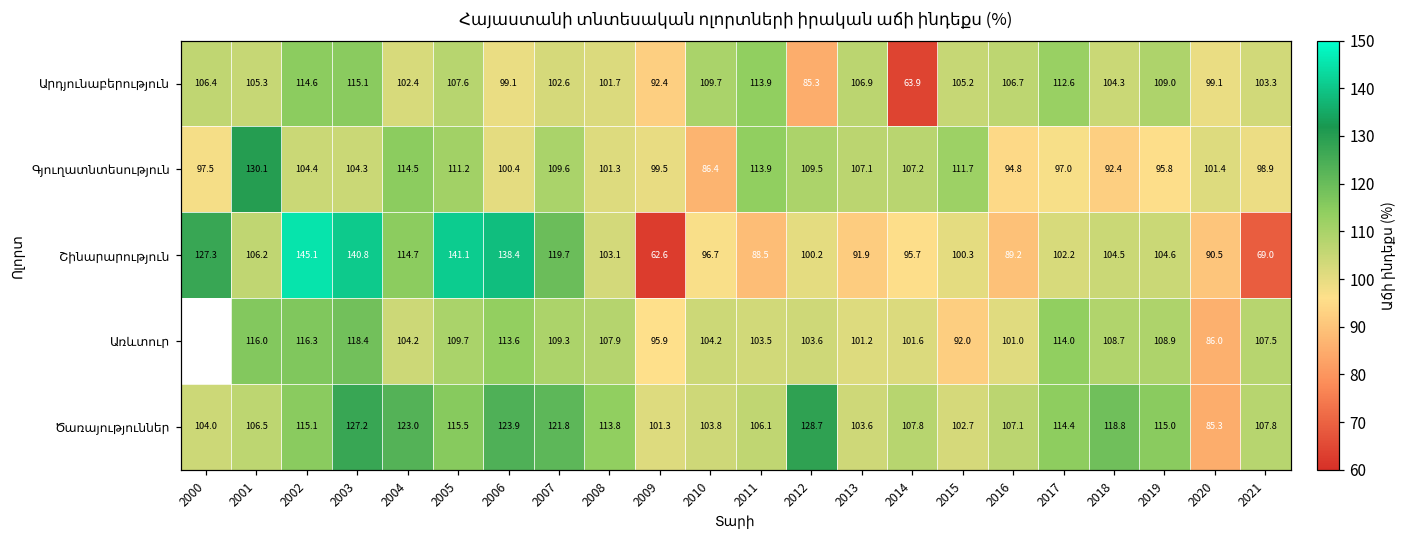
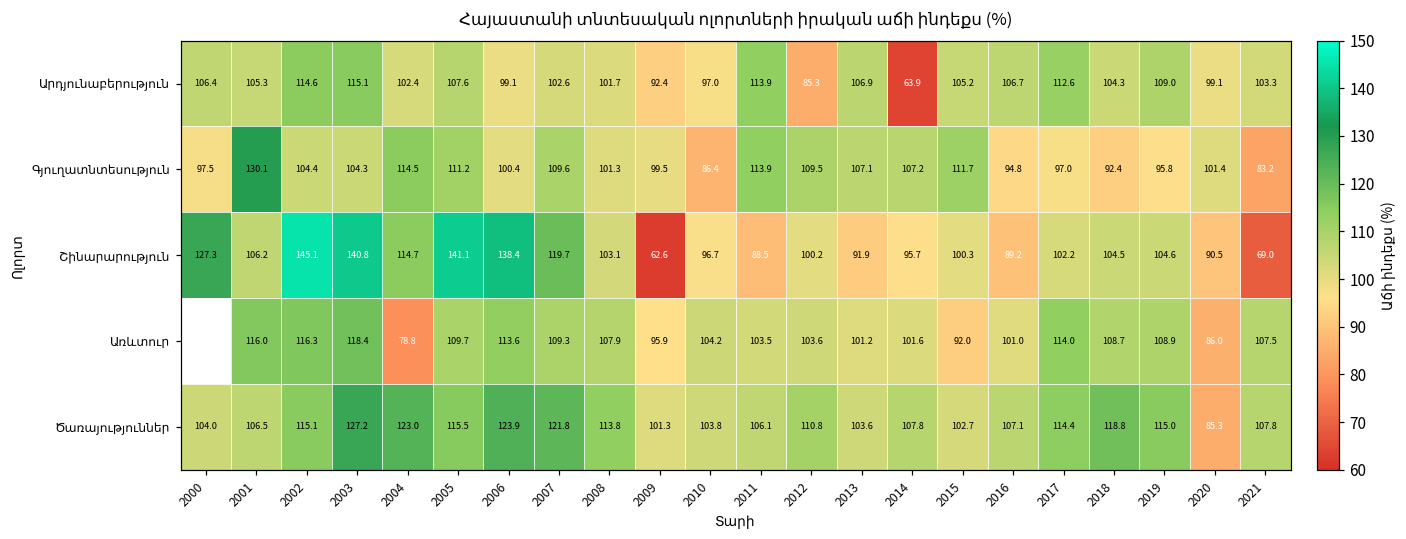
Արդյունաբերություն, 2010: 109.7 -> 97.0
Գյուղատնտեսություն, 2021: 98.9 -> 83.2
Առևտուր, 2004: 104.2 -> 78.8
Ծառայություններ, 2012: 128.7 -> 110.8
